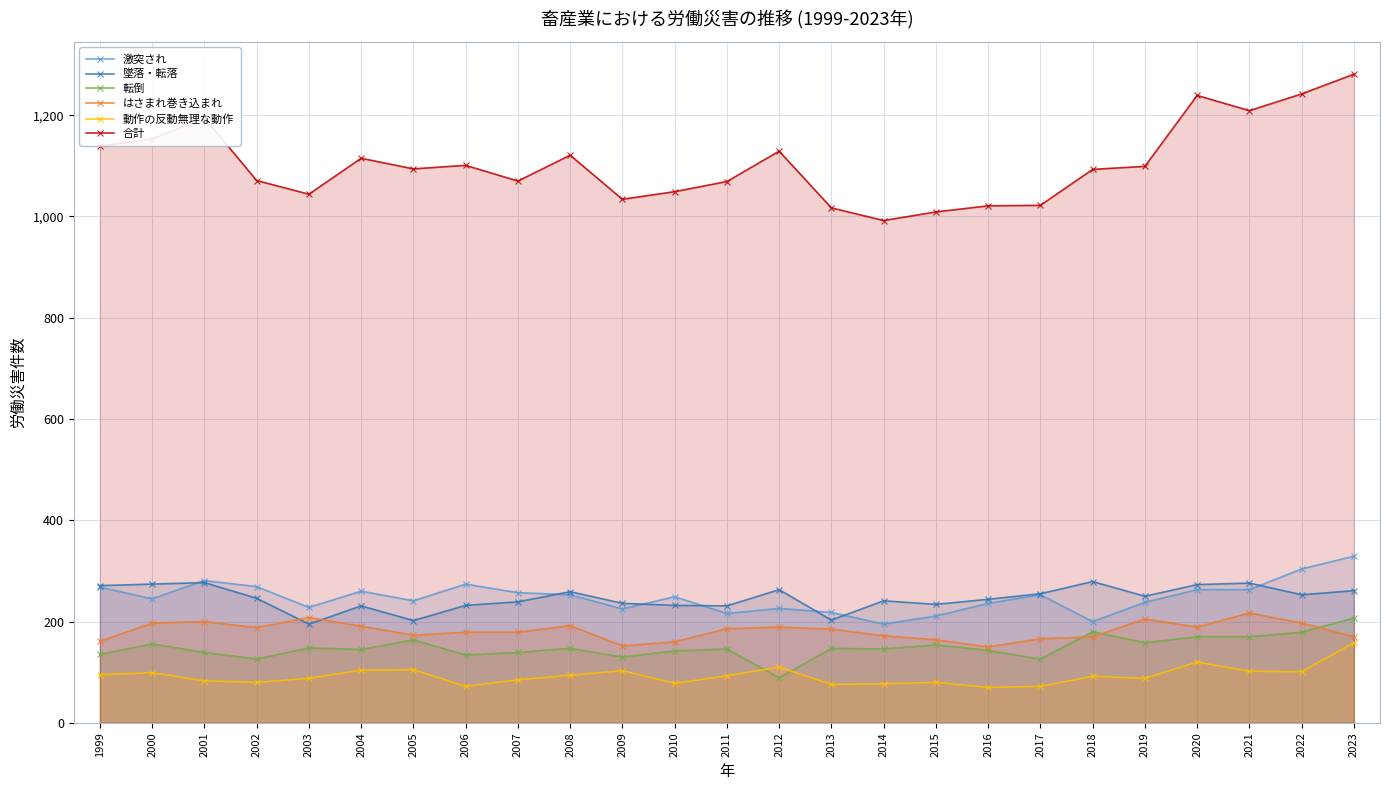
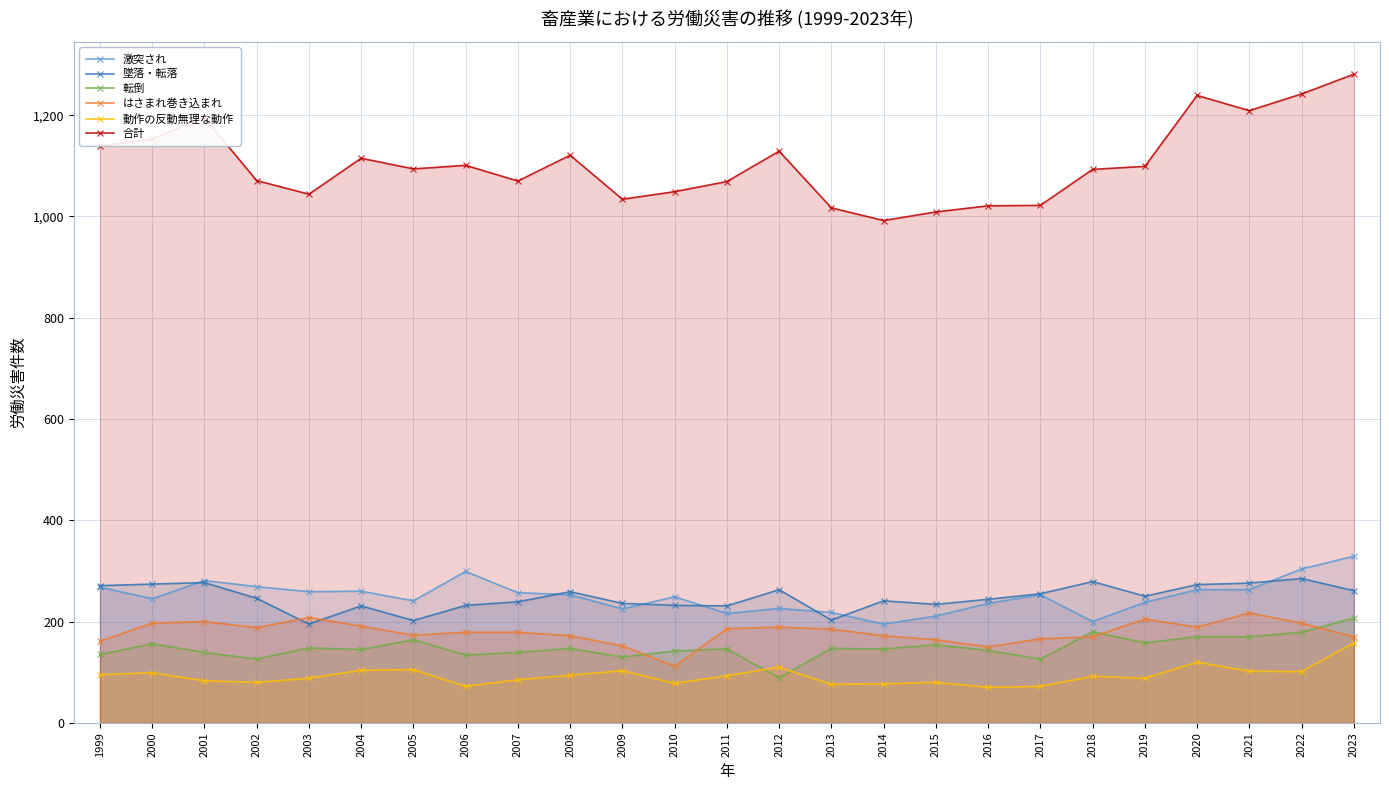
激突され, 2003: 230 -> 260
激突され, 2006: 270 -> 300
はさまれ巻き込まれ, 2008: 190 -> 170
はさまれ巻き込まれ, 2010: 160 -> 110
墜落・転落, 2022: 250 -> 290
